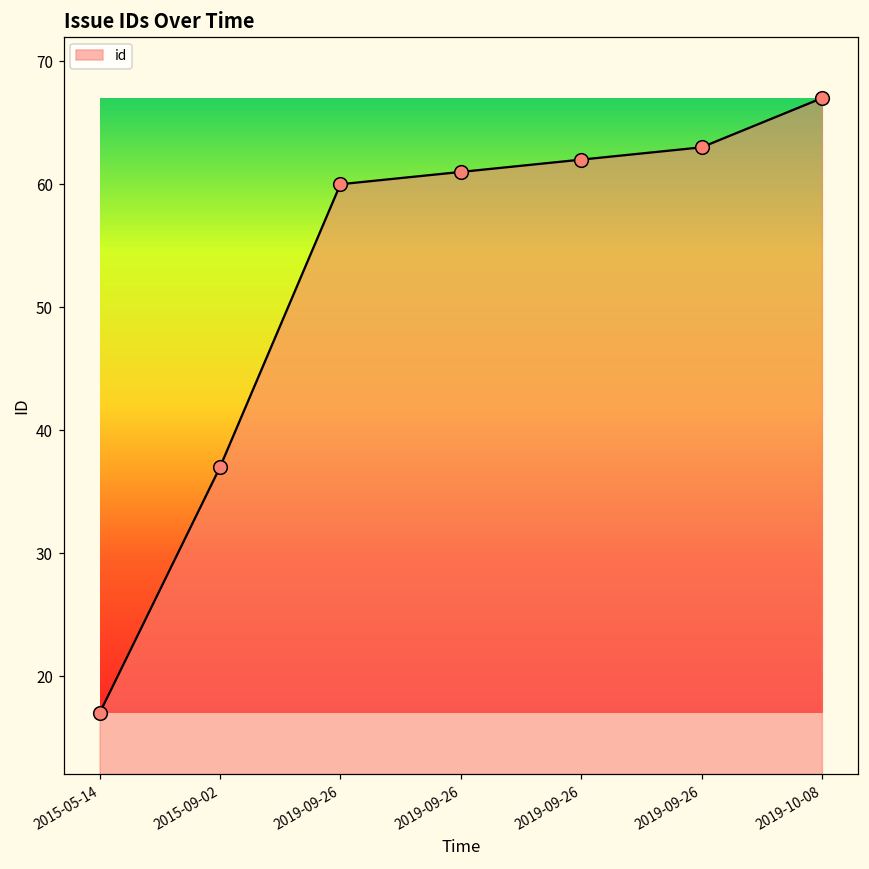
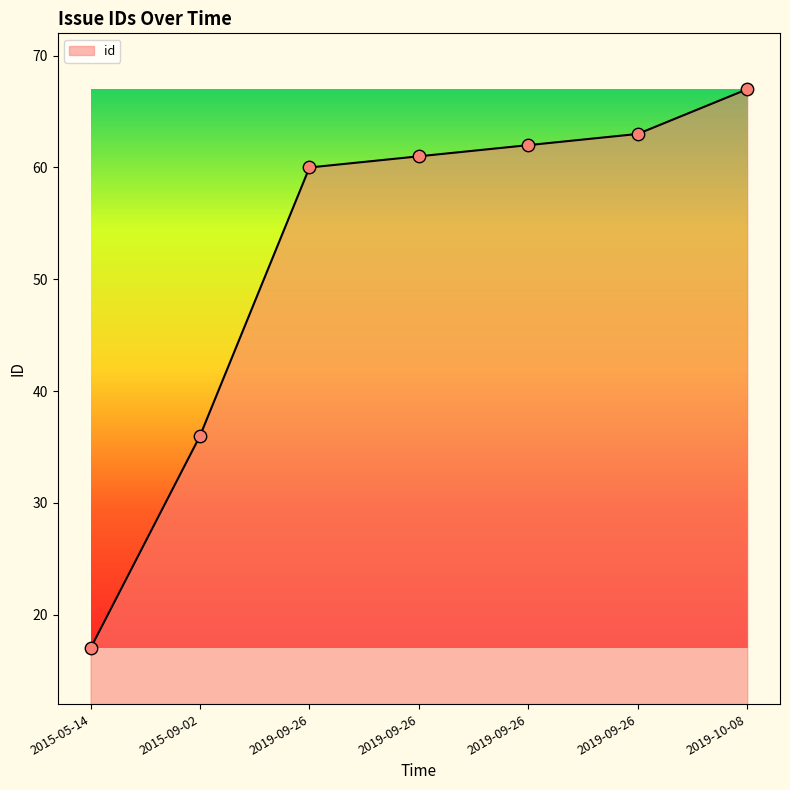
2015-09-02: 37 -> 36
